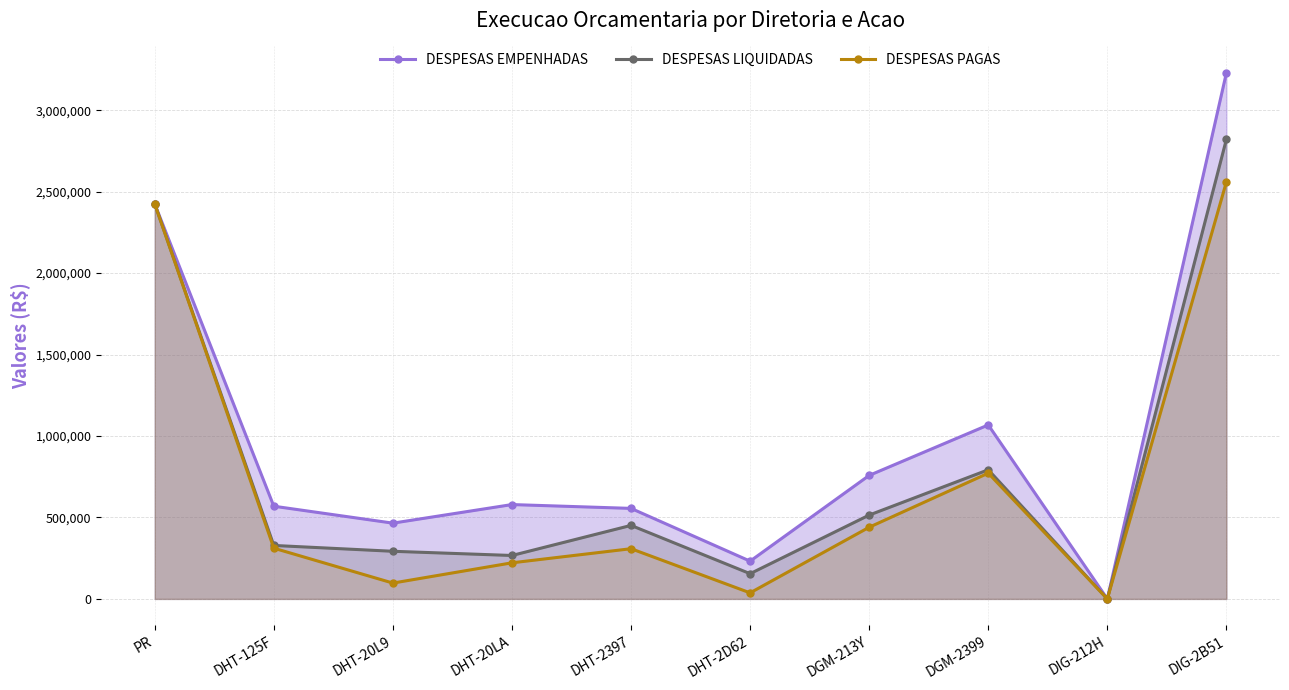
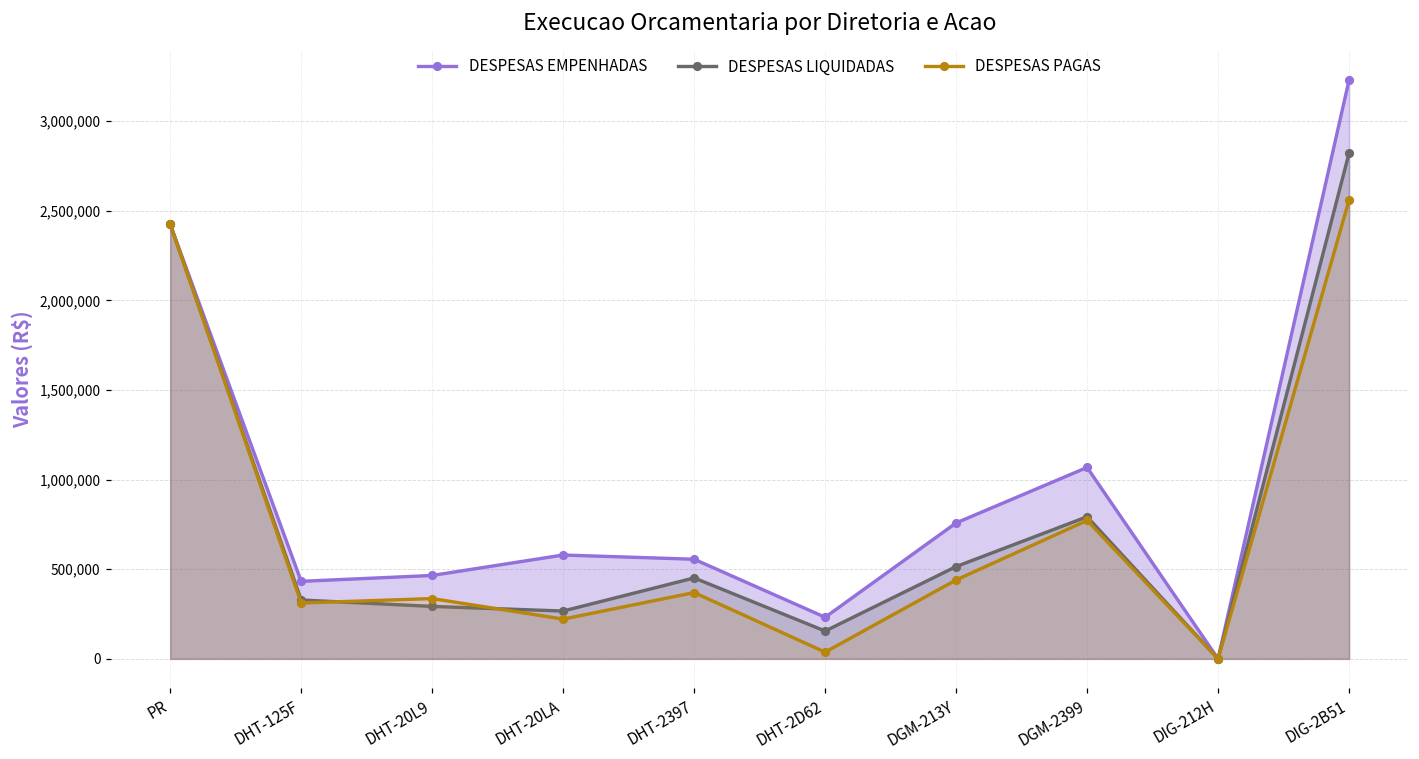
DESPESAS EMPENHADAS, DHT-125F: 570,000 -> 430,000
DESPESAS PAGAS, DHT-20L9: 100,000 -> 340,000
DESPESAS PAGAS, DHT-2397: 310,000 -> 370,000
